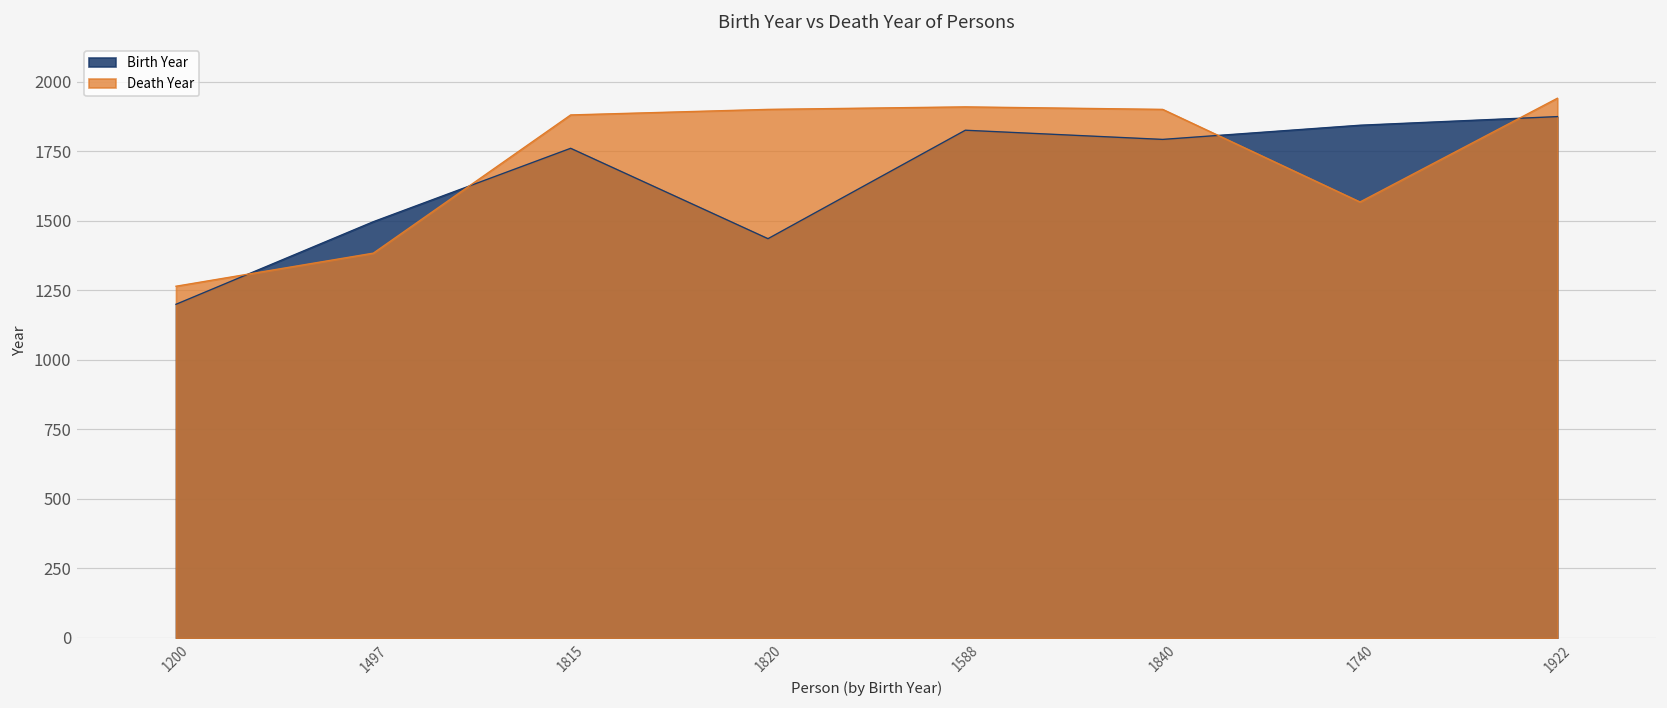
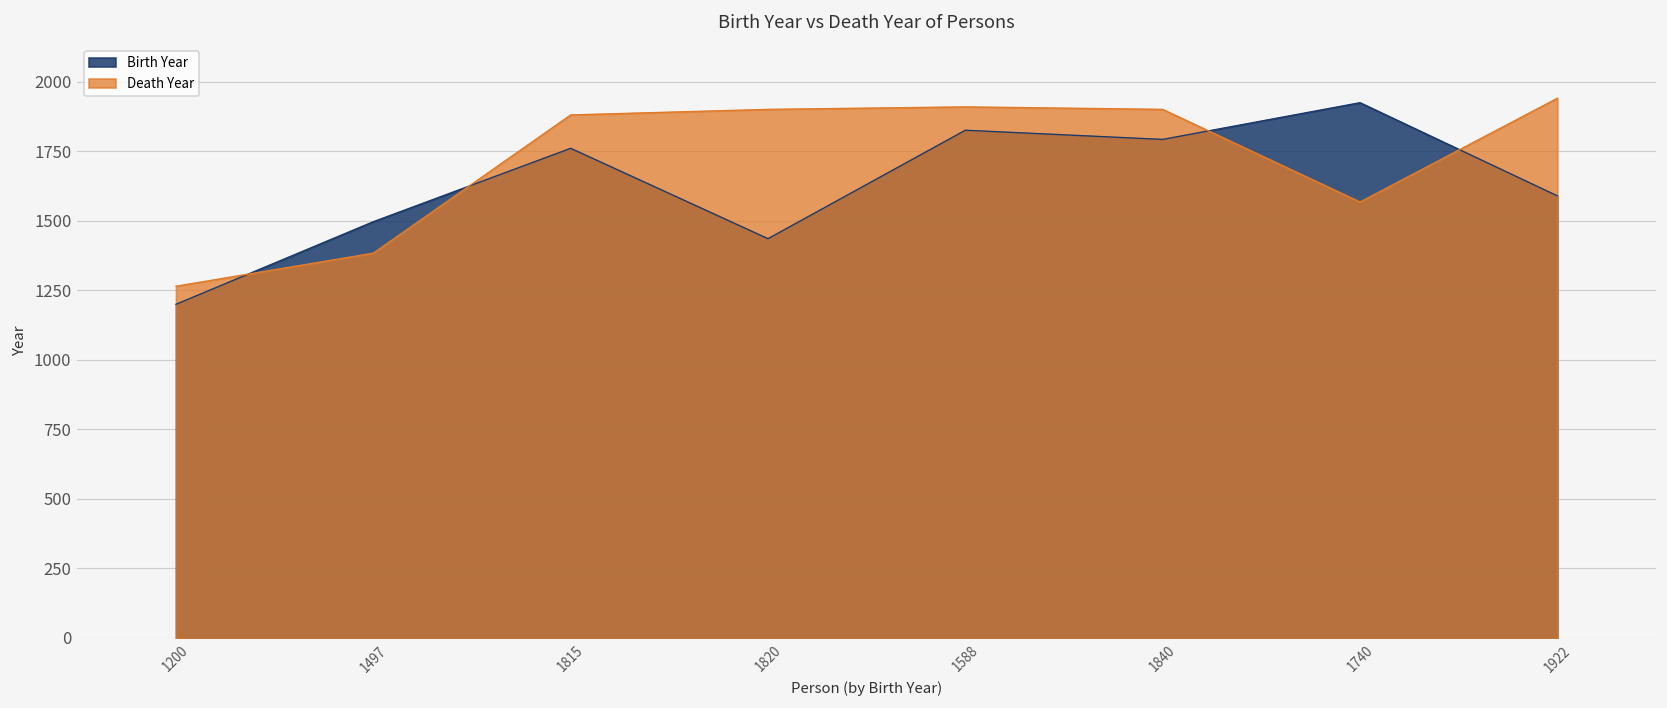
Birth Year, 1740: 1840 -> 1930
Birth Year, 1922: 1880 -> 1590
